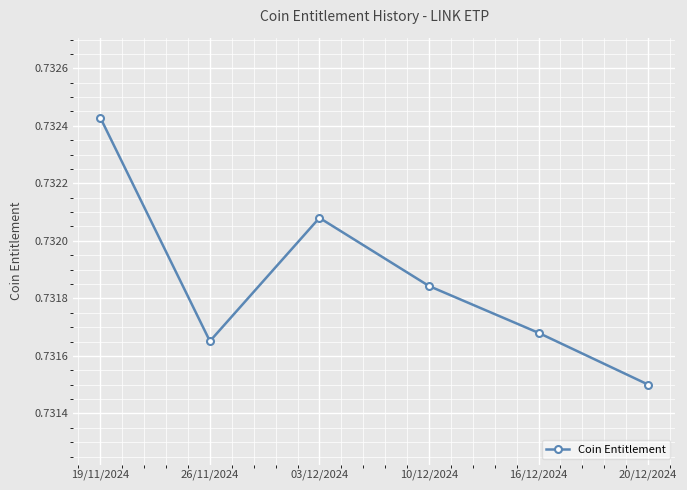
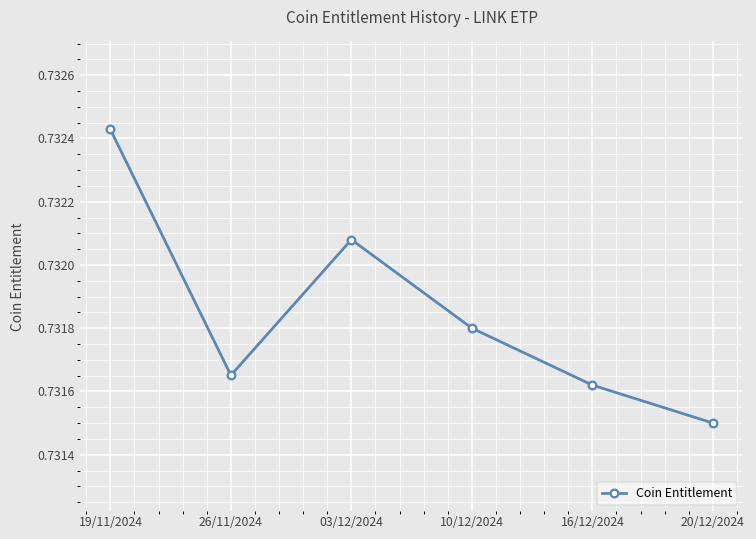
10/12/2024: 0.73184 -> 0.73180
16/12/2024: 0.73168 -> 0.73162
